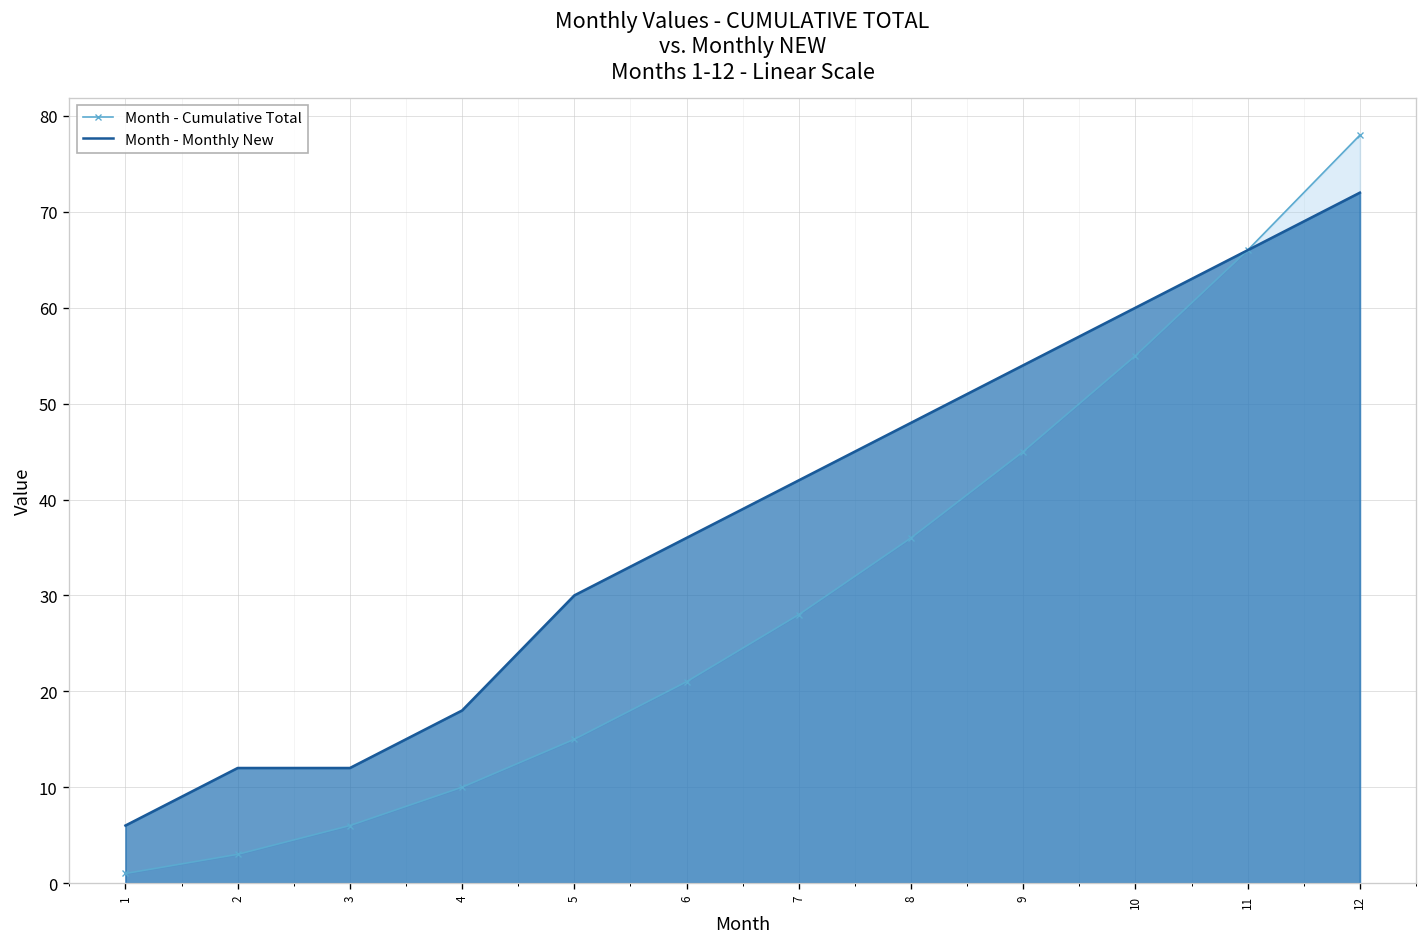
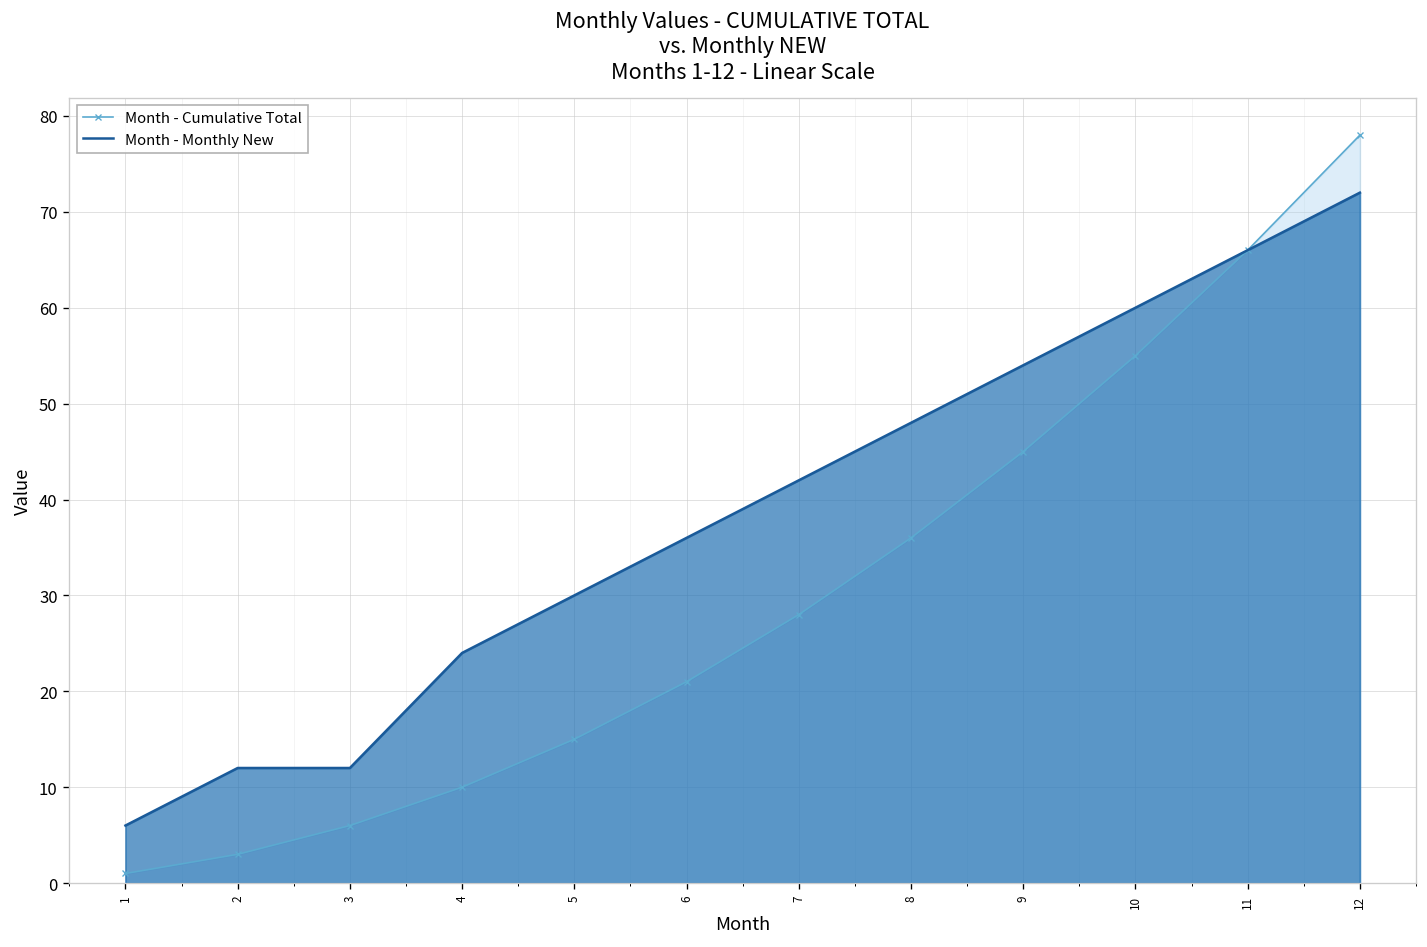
Month - Monthly New, 4: 18 -> 24
